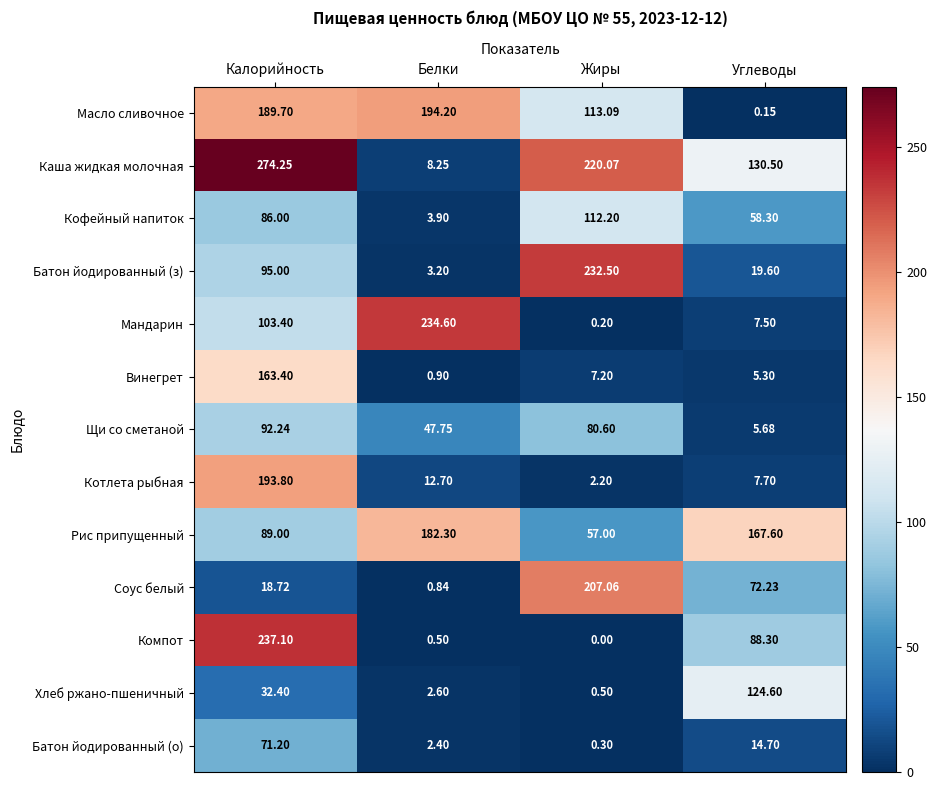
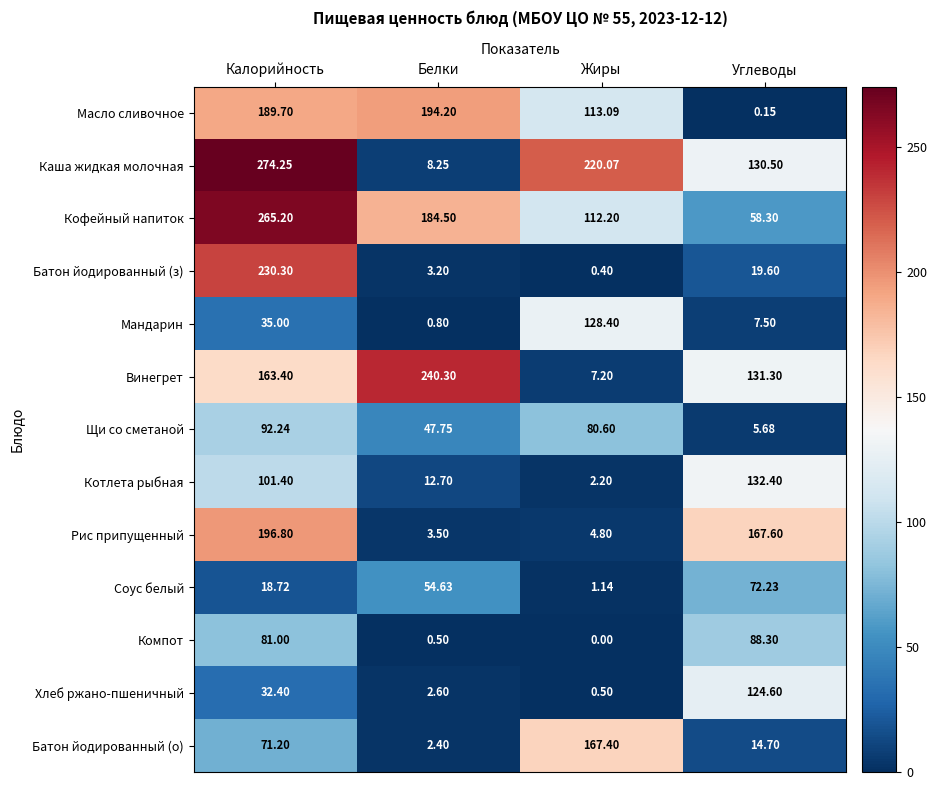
Кофейный напиток, Калорийность: 86.00 -> 265.20
Кофейный напиток, Белки: 3.90 -> 184.50
Батон йодированный (з), Калорийность: 95.00 -> 230.30
Батон йодированный (з), Жиры: 232.50 -> 0.40
Мандарин, Калорийность: 103.40 -> 35.00
Мандарин, Белки: 234.60 -> 0.80
Мандарин, Жиры: 0.20 -> 128.40
Винегрет, Белки: 0.90 -> 240.30
Винегрет, Углеводы: 5.30 -> 131.30
Котлета рыбная, Калорийность: 193.80 -> 101.40
Котлета рыбная, Углеводы: 7.70 -> 132.40
Рис припущенный, Калорийность: 89.00 -> 196.80
Рис припущенный, Белки: 182.30 -> 3.50
Рис припущенный, Жиры: 57.00 -> 4.80
Соус белый, Белки: 0.84 -> 54.63
Соус белый, Жиры: 207.06 -> 1.14
Компот, Калорийность: 237.10 -> 81.00
Батон йодированный (о), Жиры: 0.30 -> 167.40
